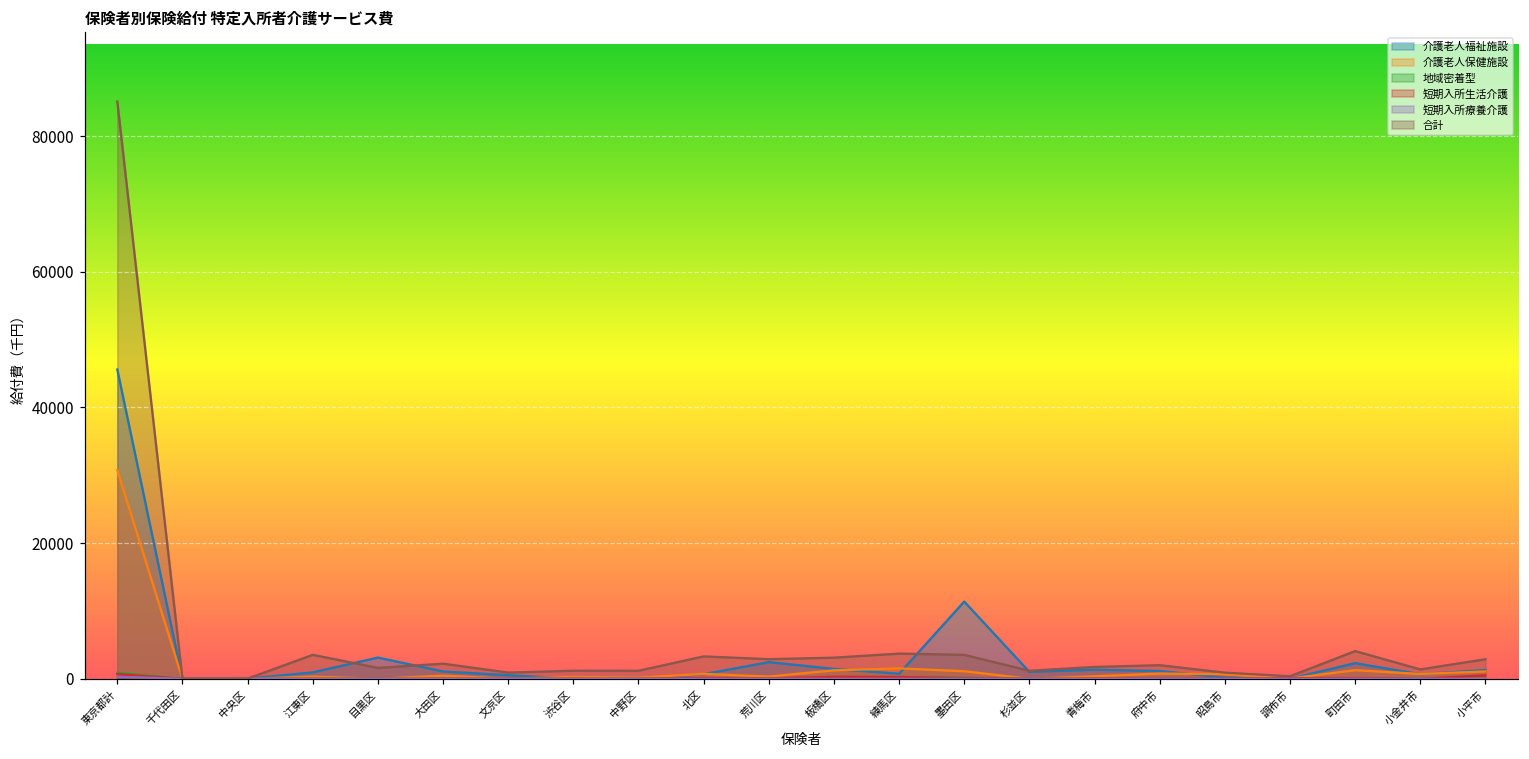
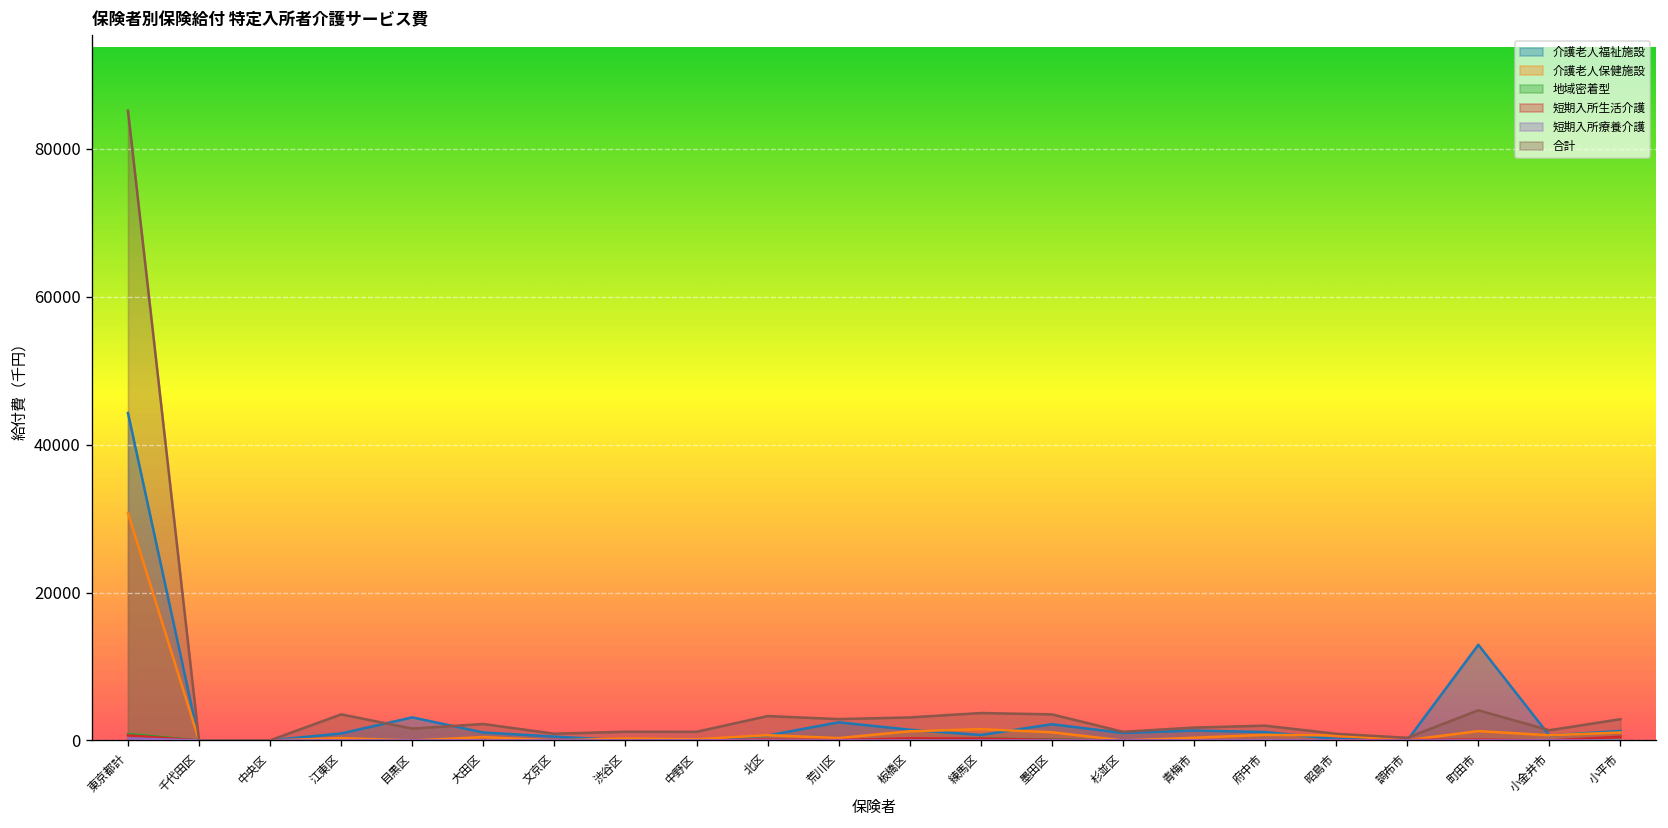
介護老人福祉施設, 東京都計: 46000 -> 44000
介護老人福祉施設, 墨田区: 11000 -> 2000
介護老人福祉施設, 町田市: 2000 -> 13000
